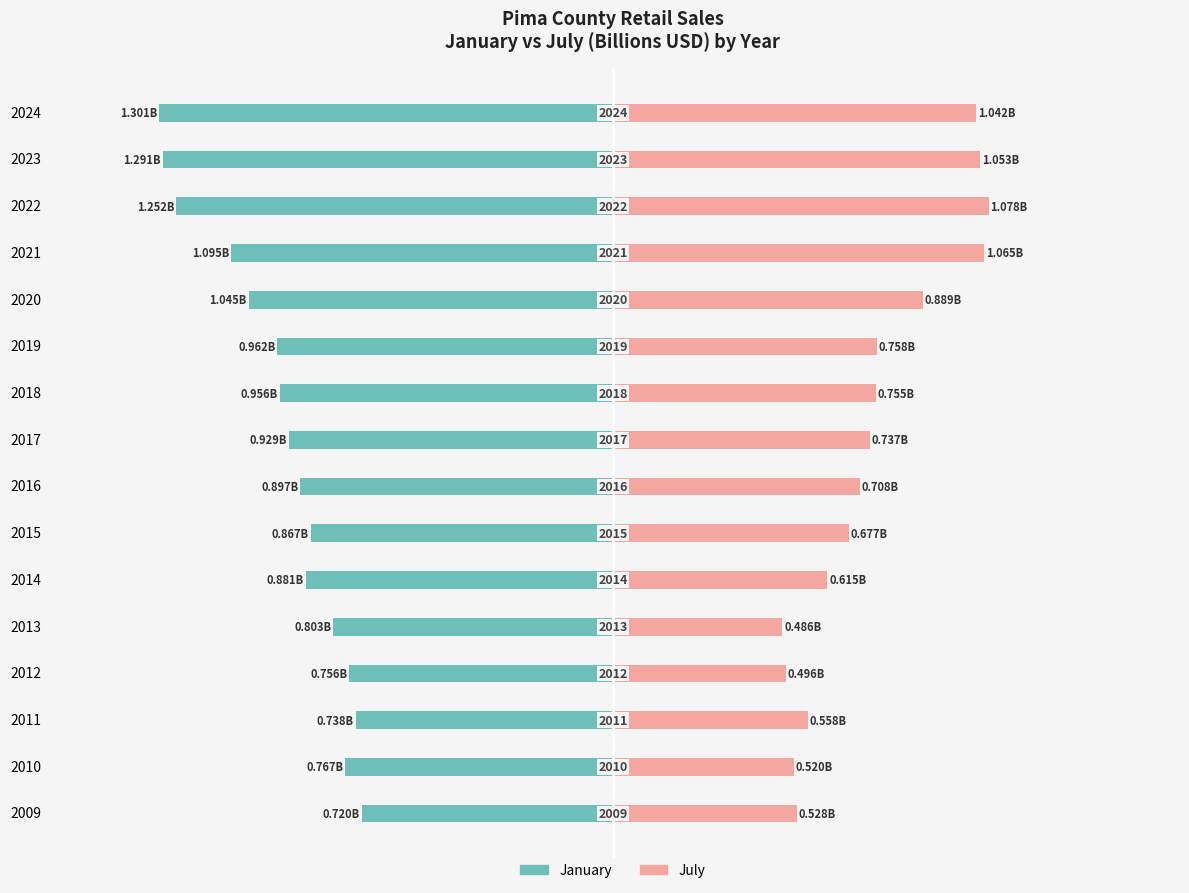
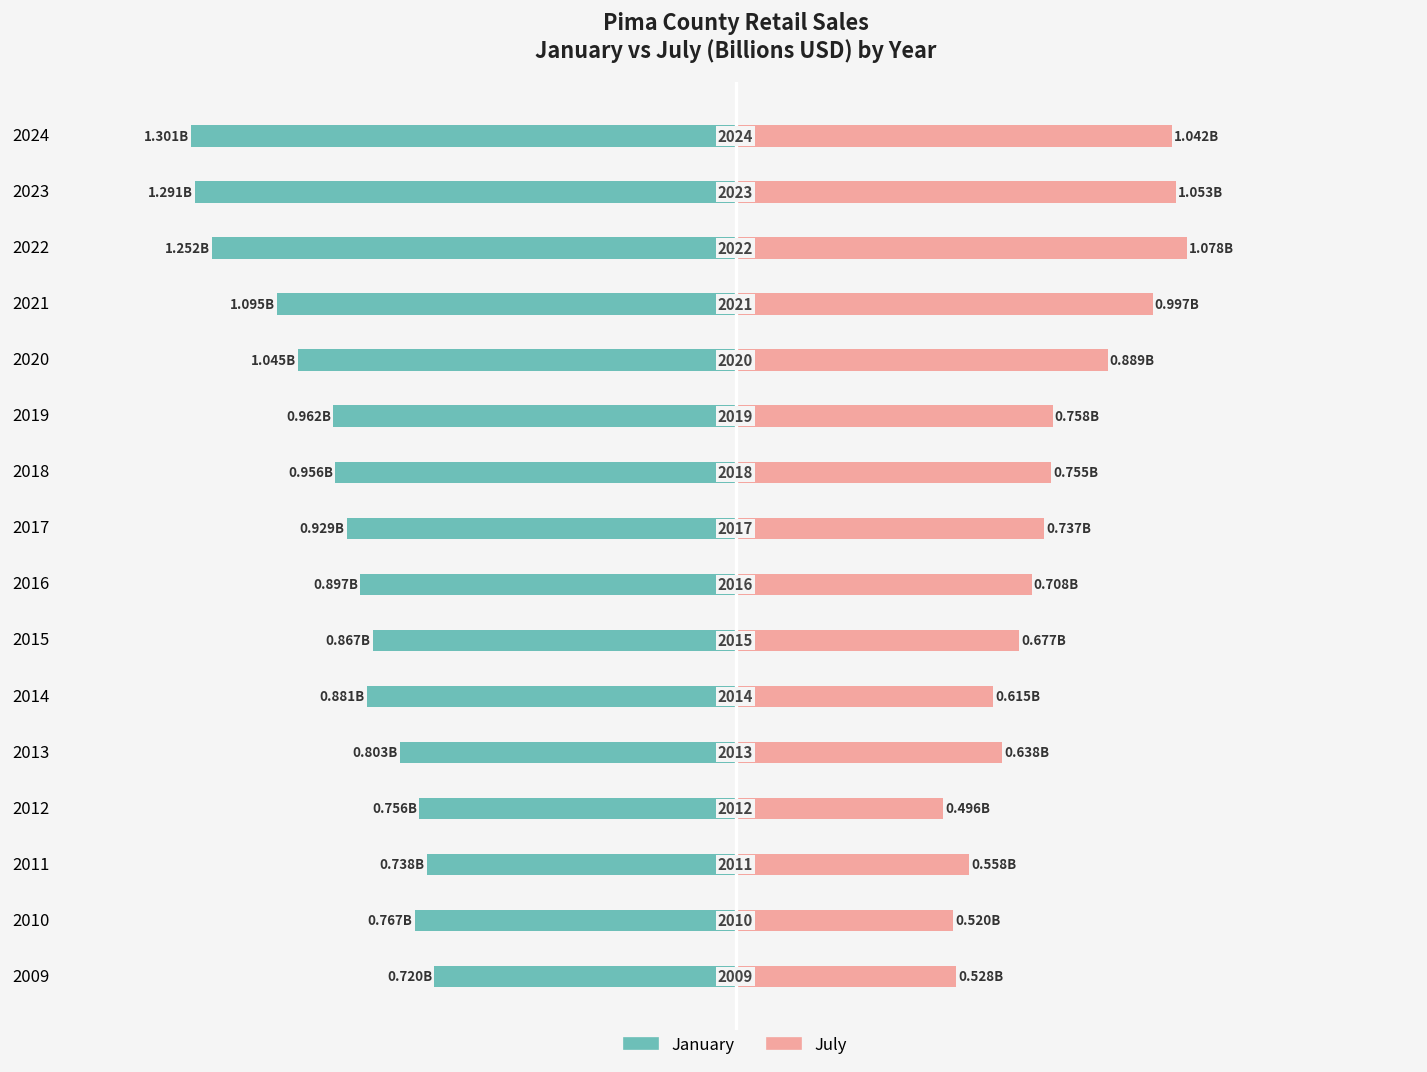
July, 2021: 1.065B -> 0.997B
July, 2013: 0.486B -> 0.638B
